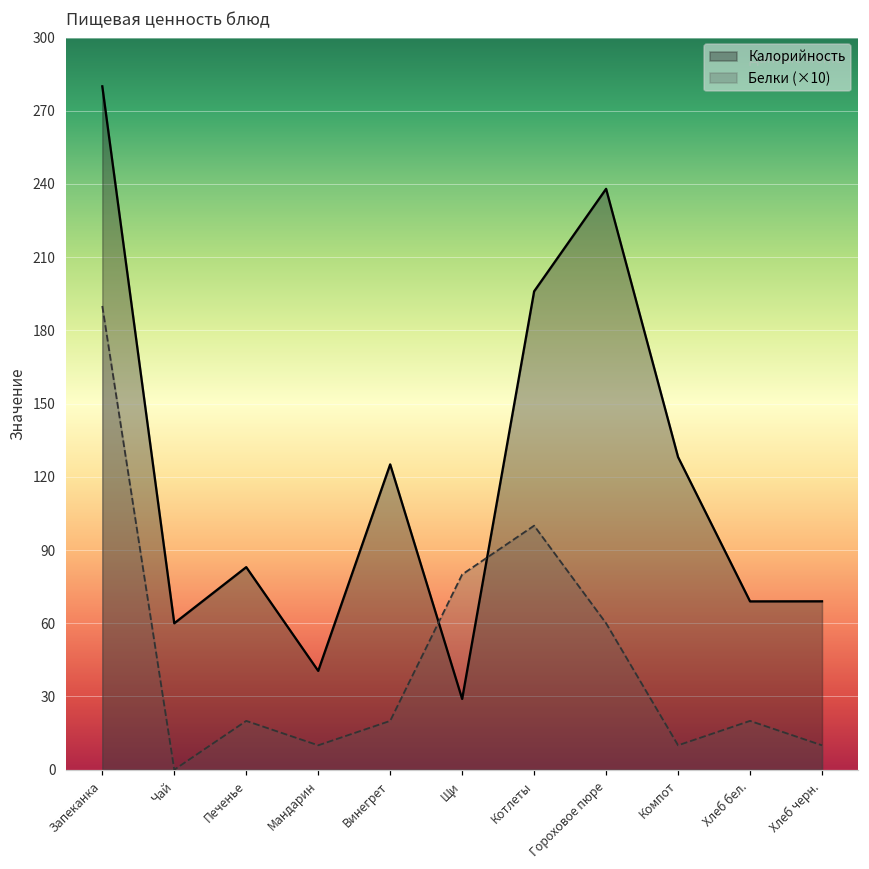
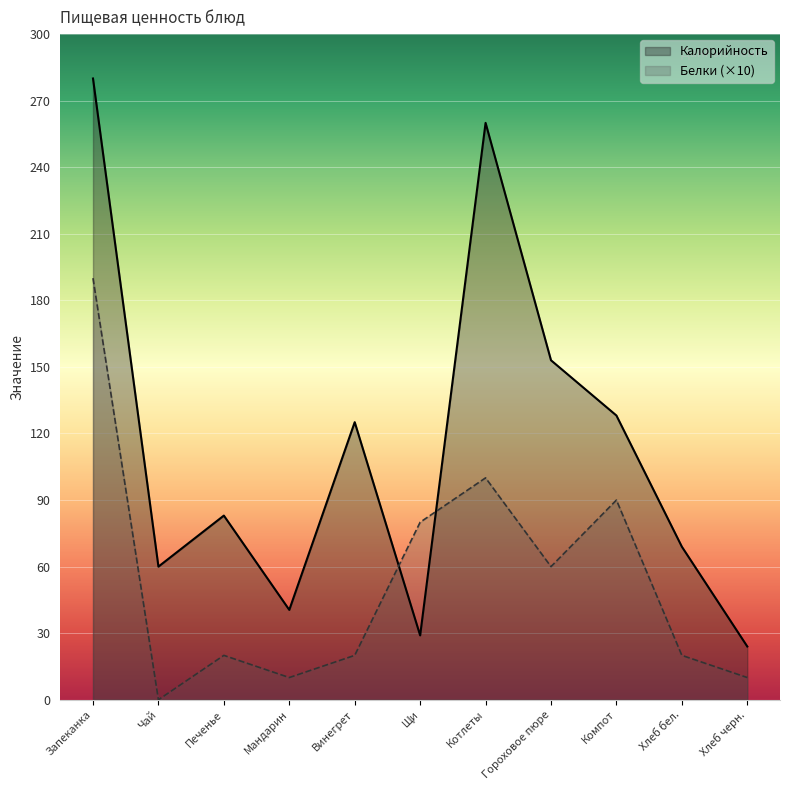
Калорийность, Котлеты: 196 -> 260
Калорийность, Гороховое пюре: 238 -> 153
Белки (×10), Компот: 10 -> 90
Калорийность, Хлеб черн.: 69 -> 24
